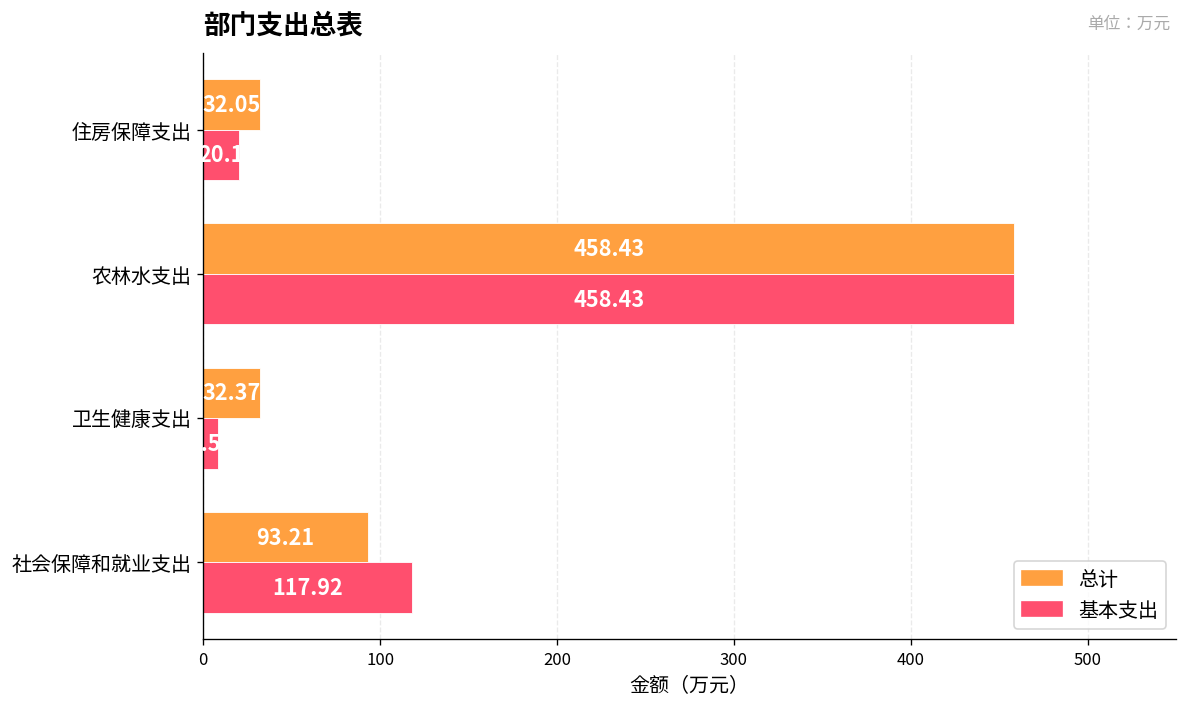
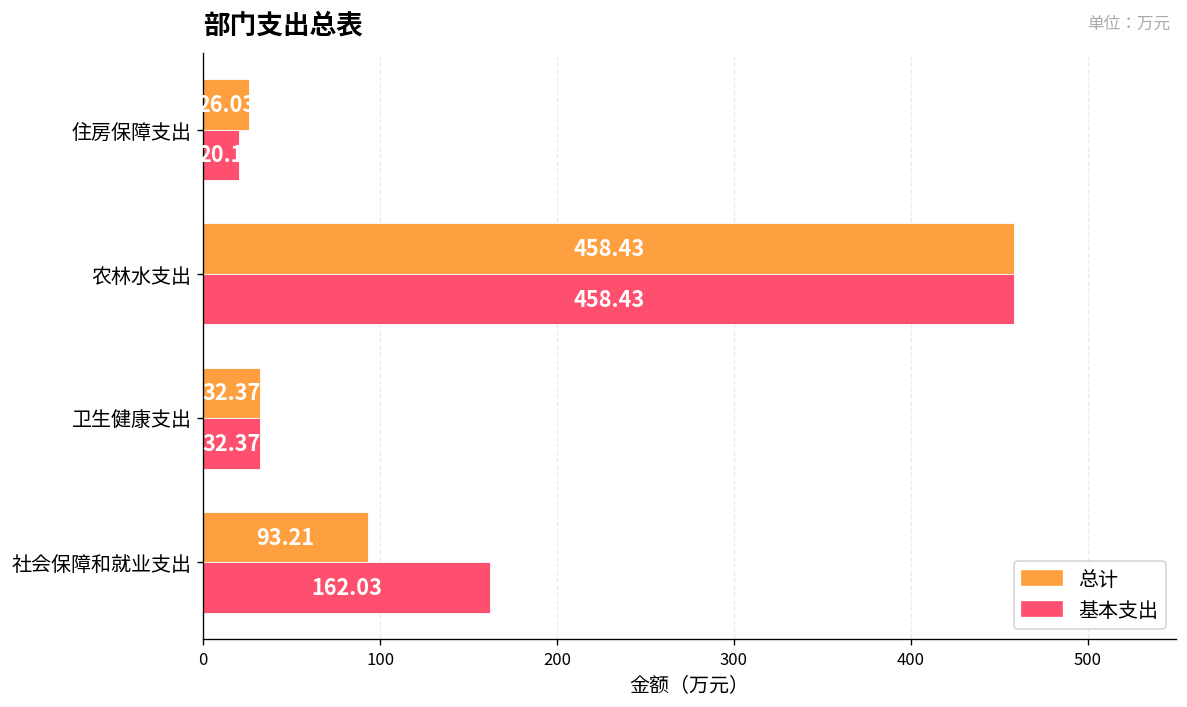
总计, 住房保障支出: 32.05 -> 26.03
基本支出, 卫生健康支出: 9 -> 32
基本支出, 社会保障和就业支出: 117.92 -> 162.03
